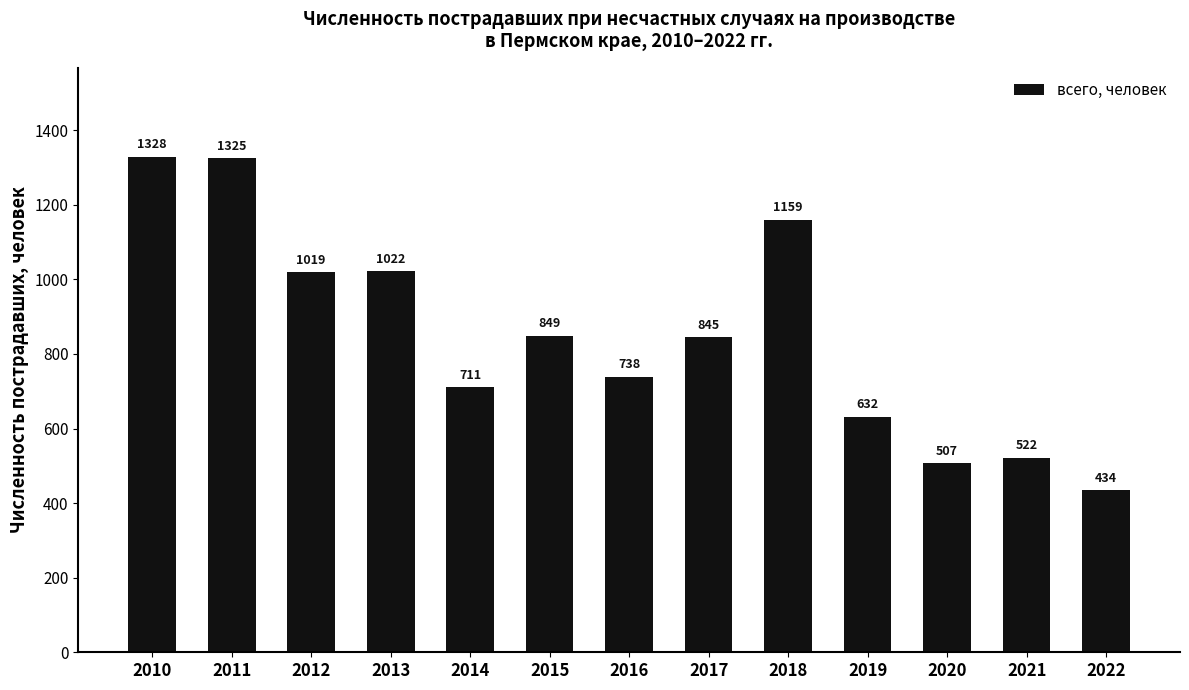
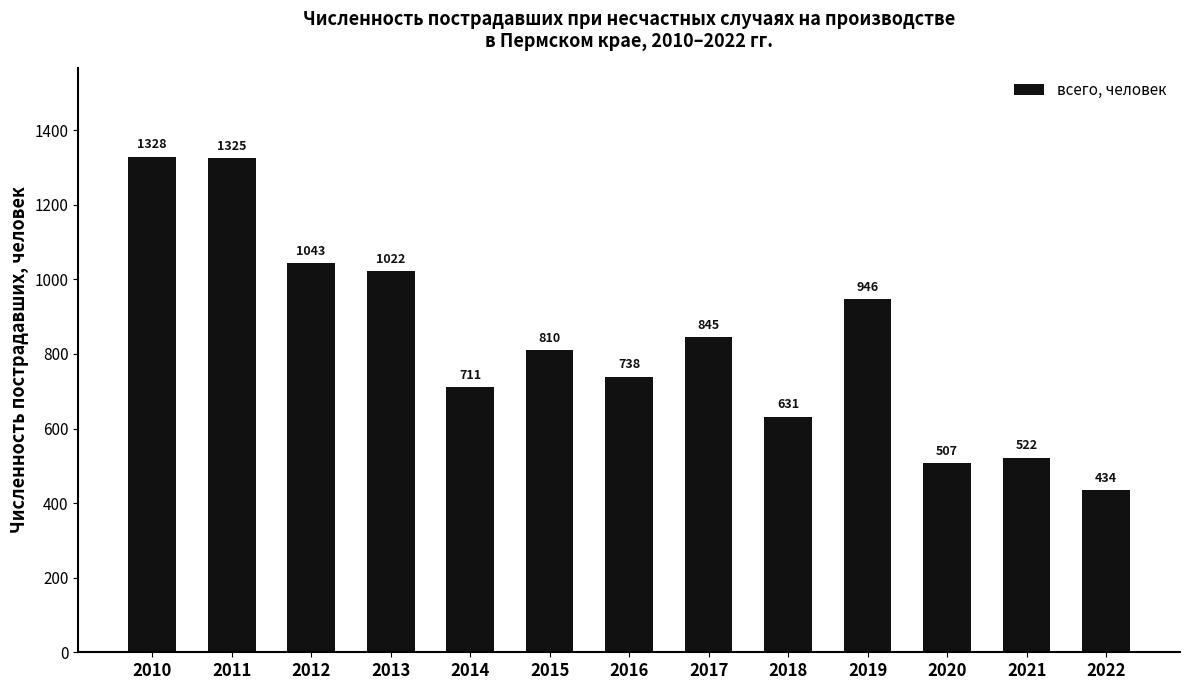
2012: 1019 -> 1043
2015: 849 -> 810
2018: 1159 -> 631
2019: 632 -> 946
